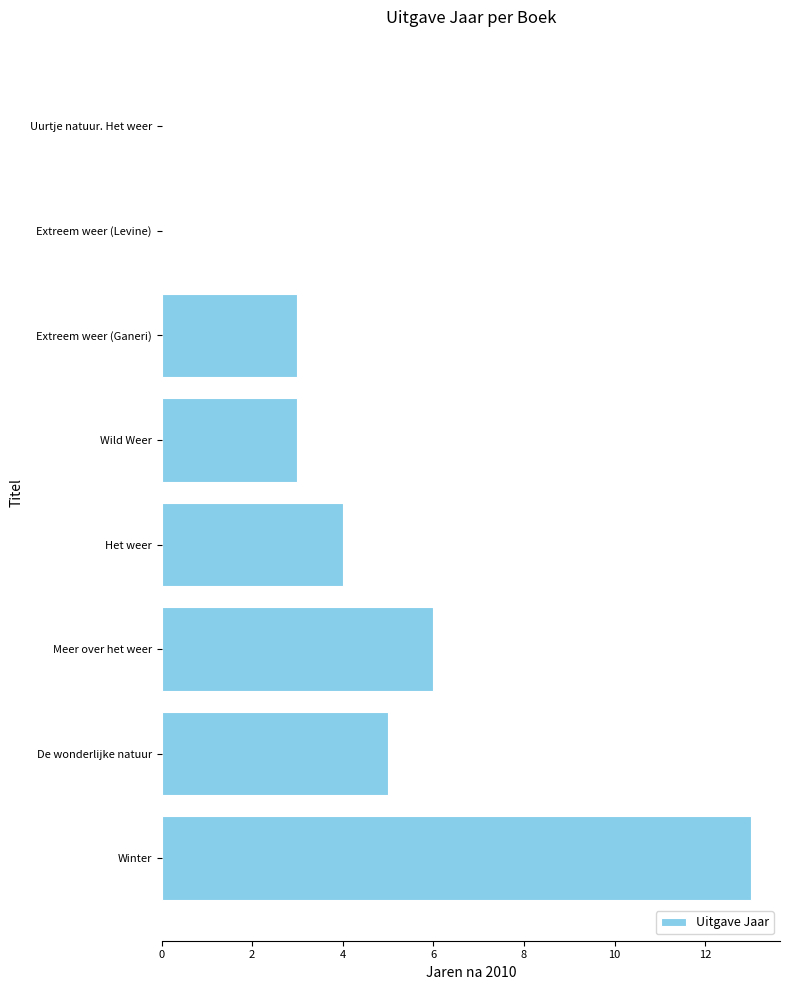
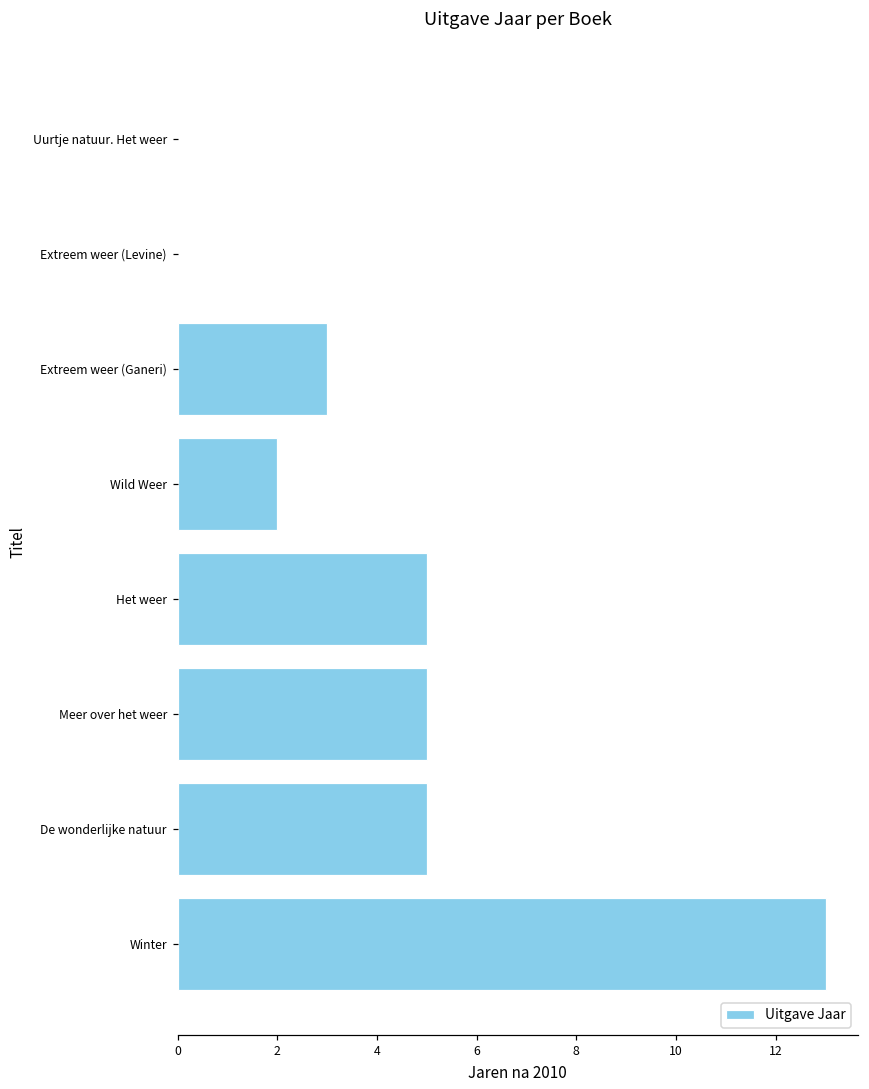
Wild Weer: 3.0 -> 2.0
Het weer: 4.0 -> 5.0
Meer over het weer: 6.0 -> 5.0
